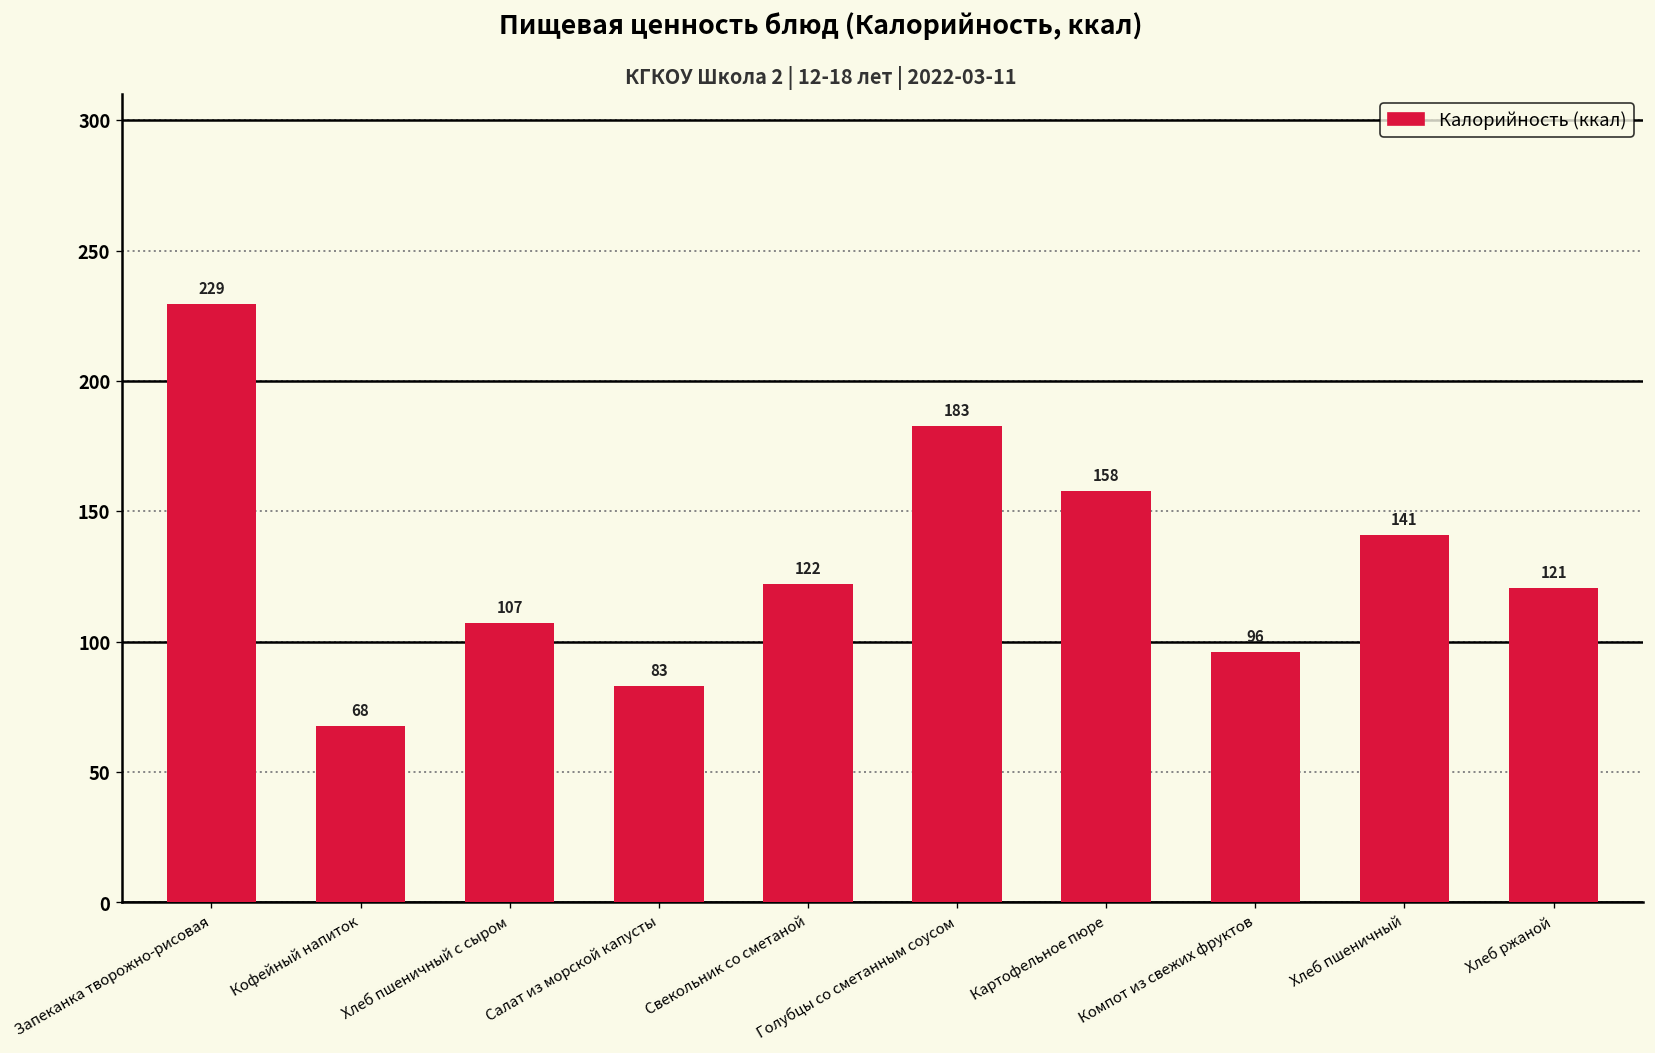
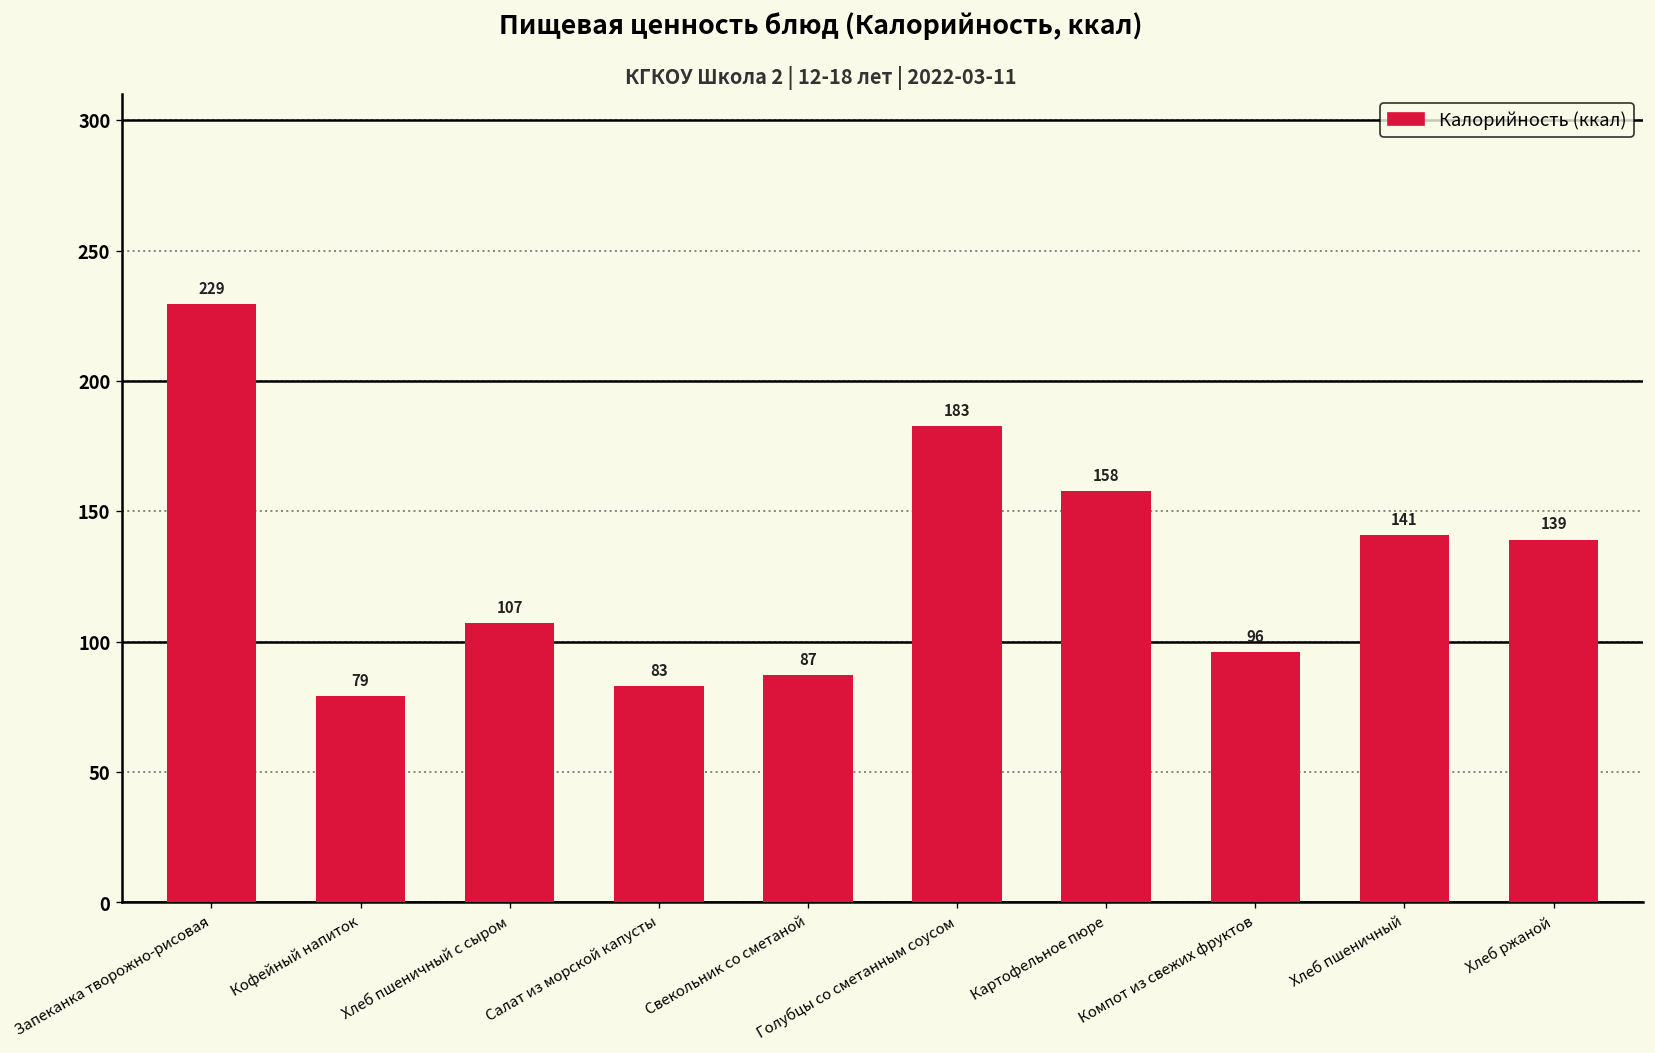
Кофейный напиток: 68 -> 79
Свекольник со сметаной: 122 -> 87
Хлеб ржаной: 121 -> 139
